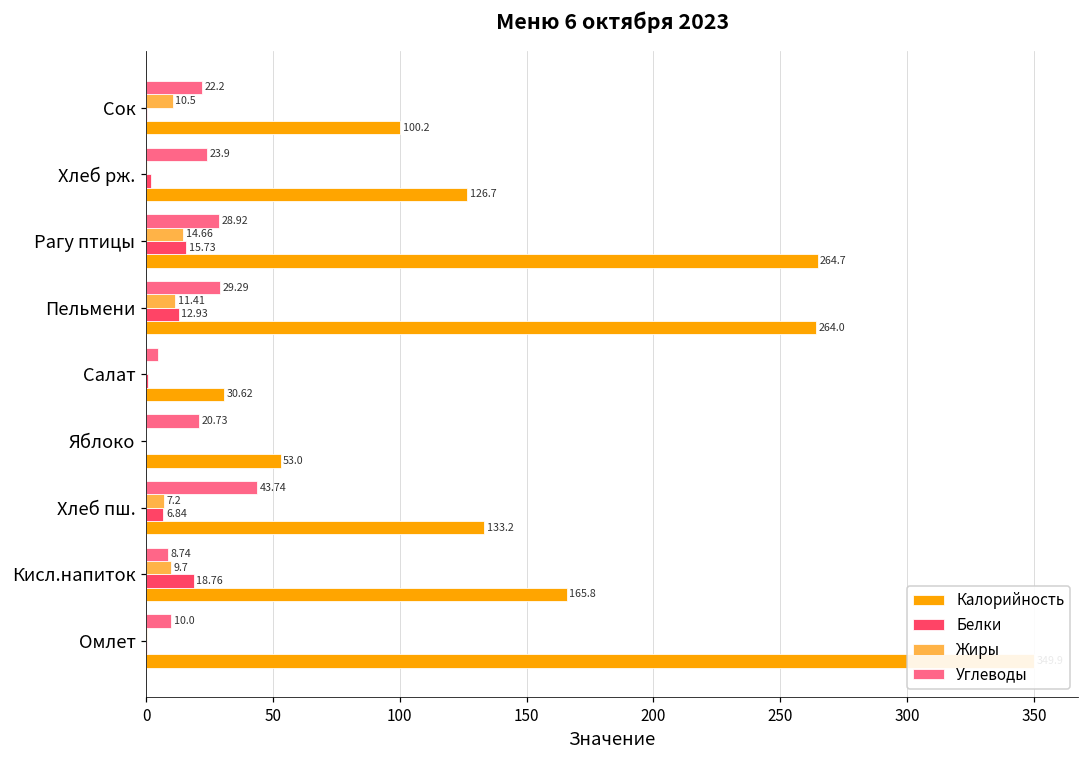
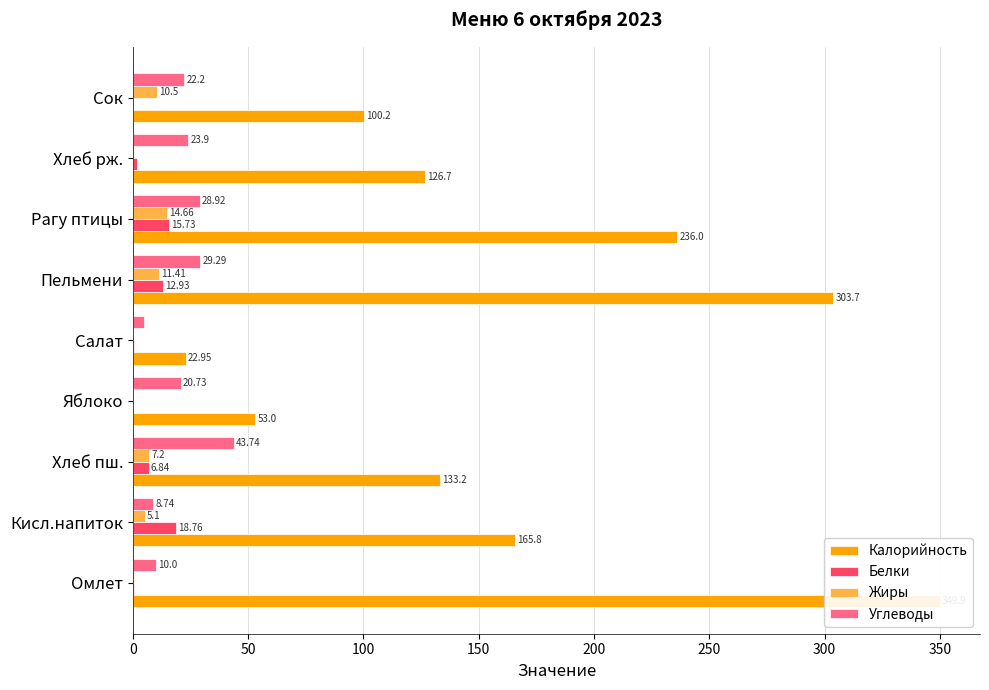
Калорийность, Рагу птицы: 264.7 -> 236.0
Калорийность, Пельмени: 264.0 -> 303.7
Калорийность, Салат: 30.62 -> 22.95
Жиры, Кисл.напиток: 9.7 -> 5.1
